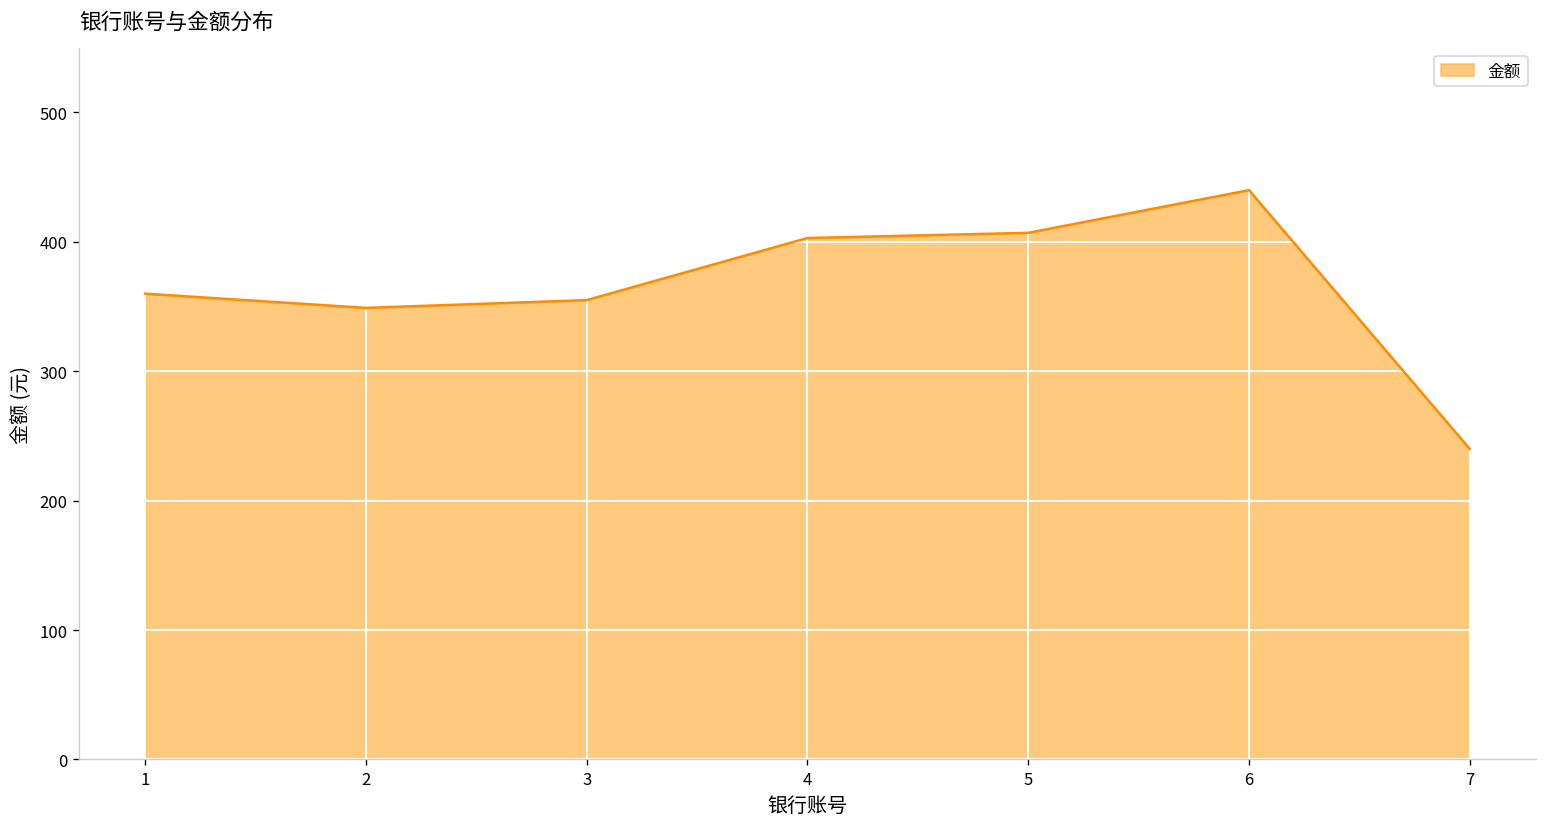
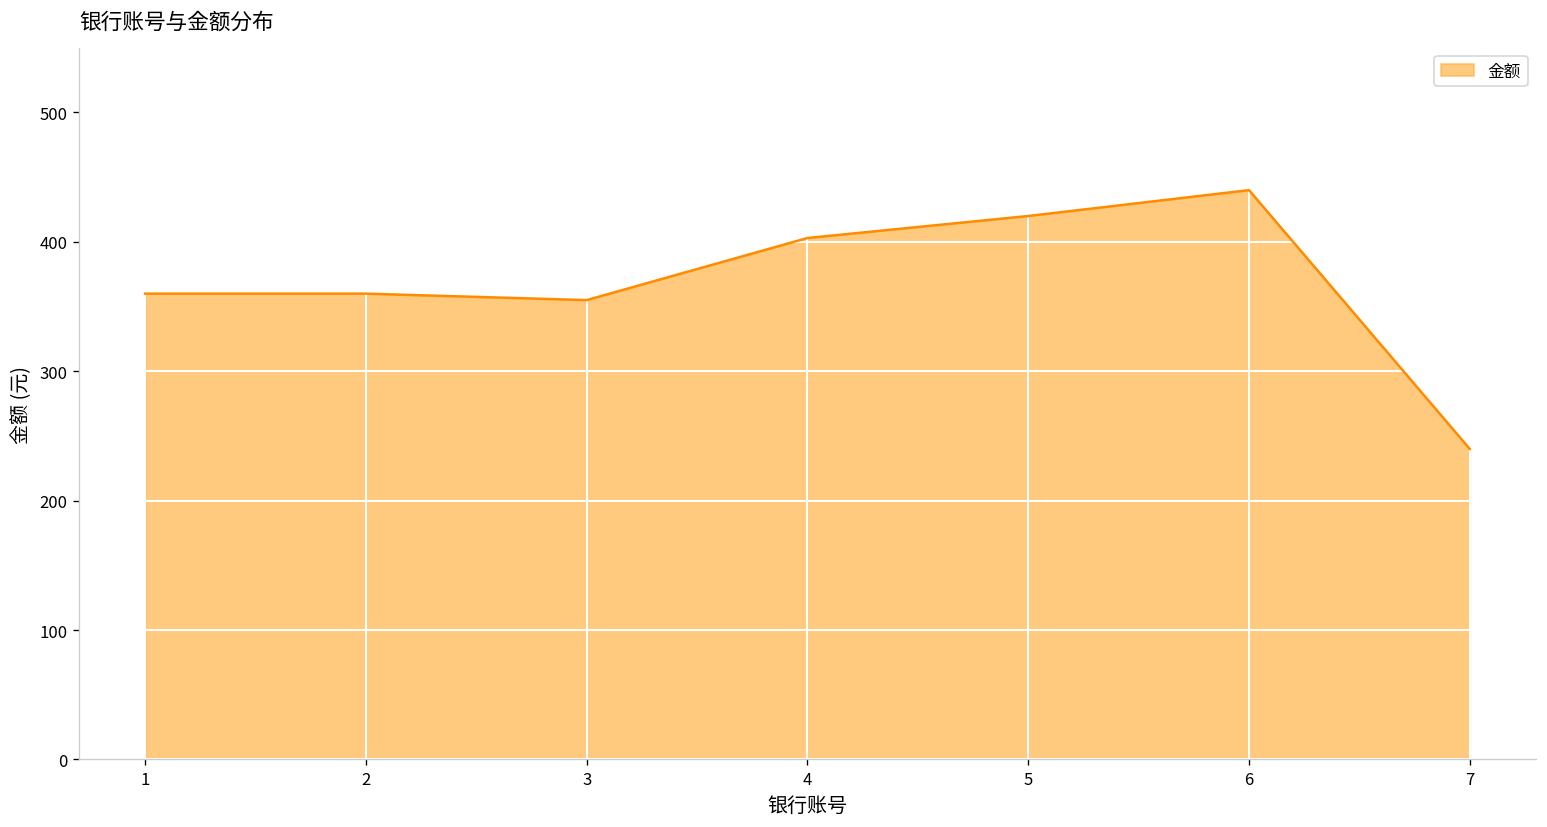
2: 349 -> 360
5: 407 -> 420
